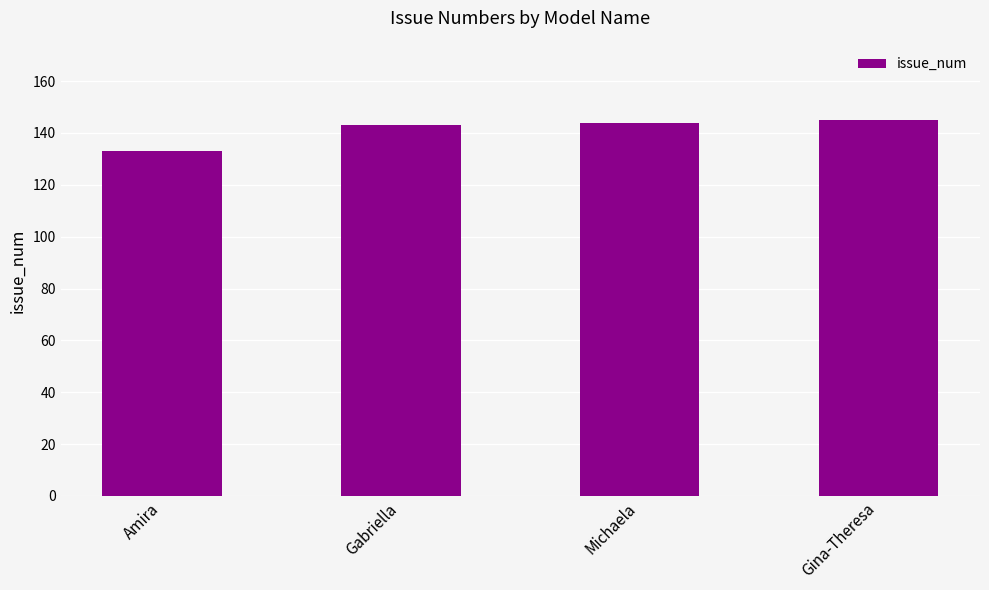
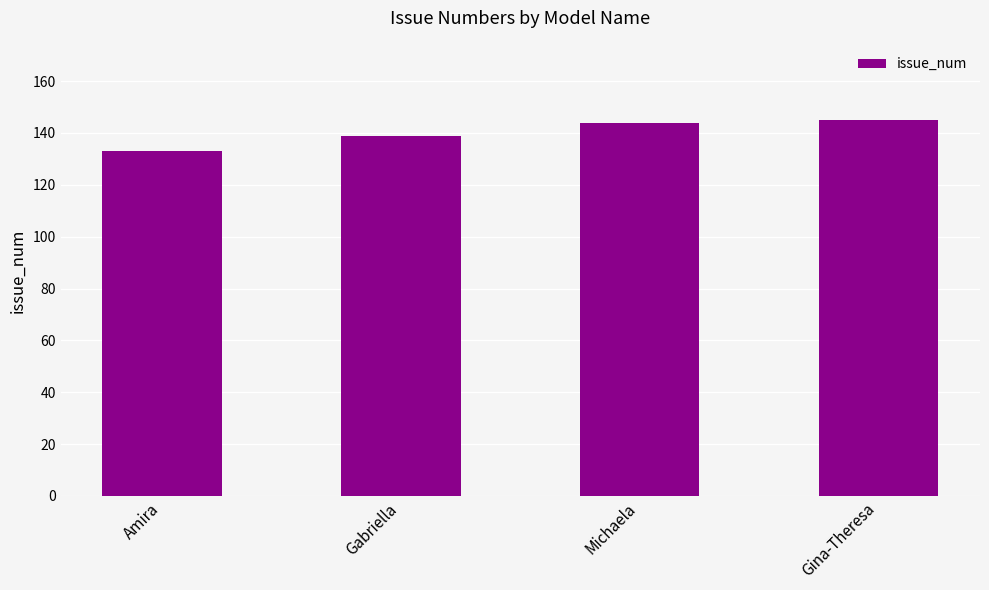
Gabriella: 143 -> 139
